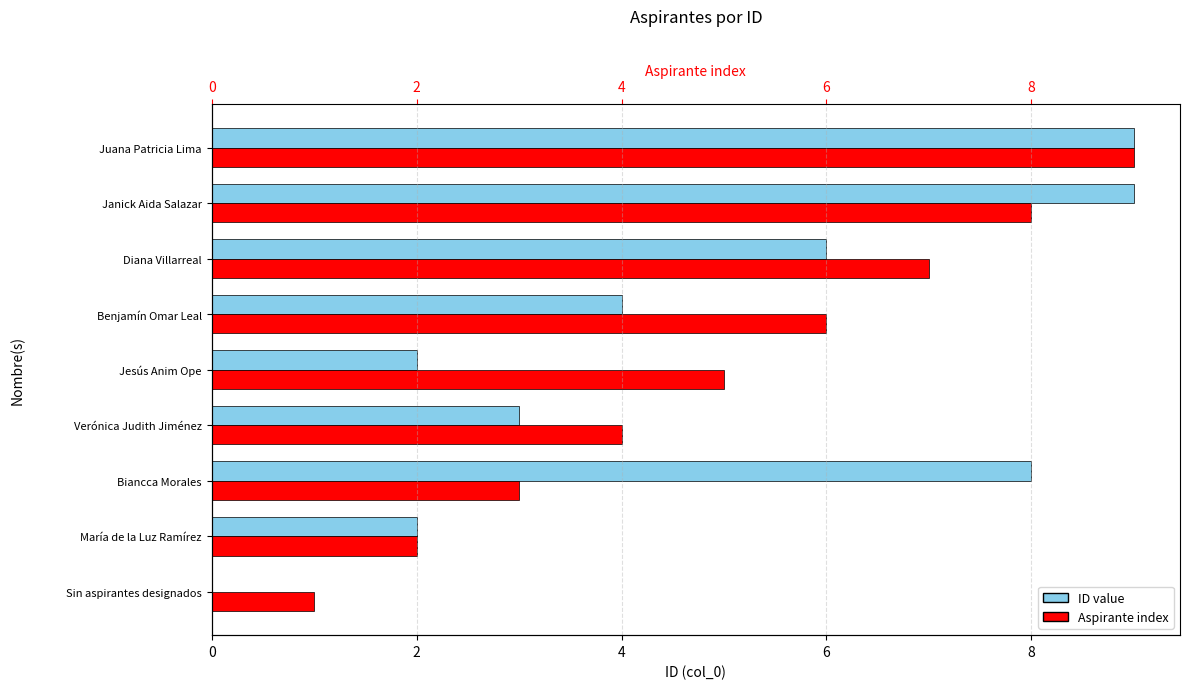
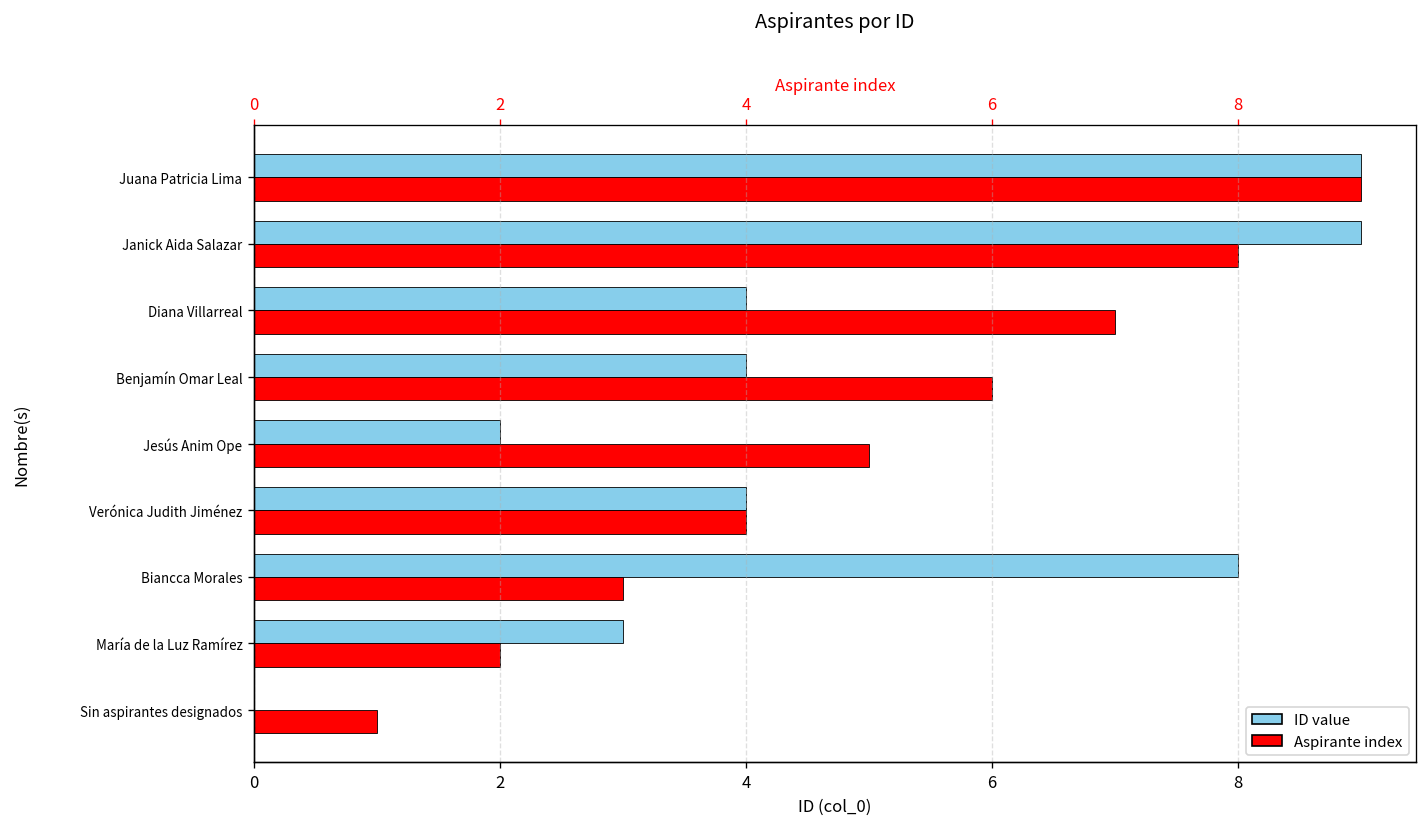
ID value, Diana Villarreal: 6 -> 4
ID value, Verónica Judith Jiménez: 3 -> 4
ID value, María de la Luz Ramírez: 2 -> 3
